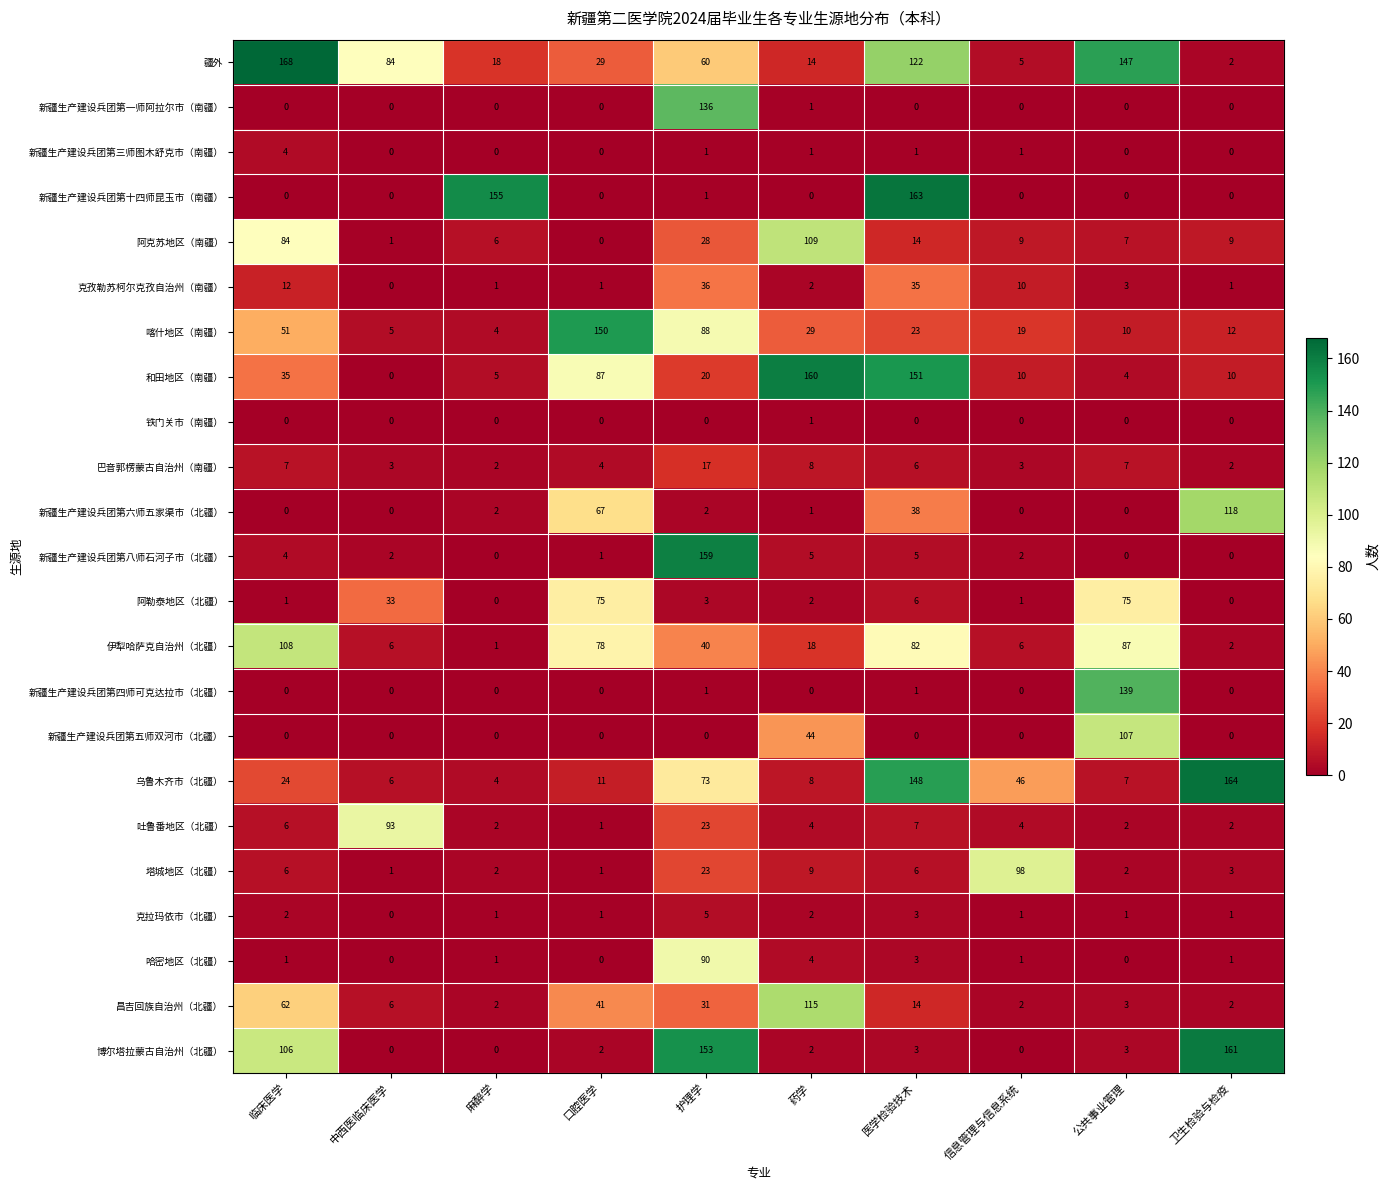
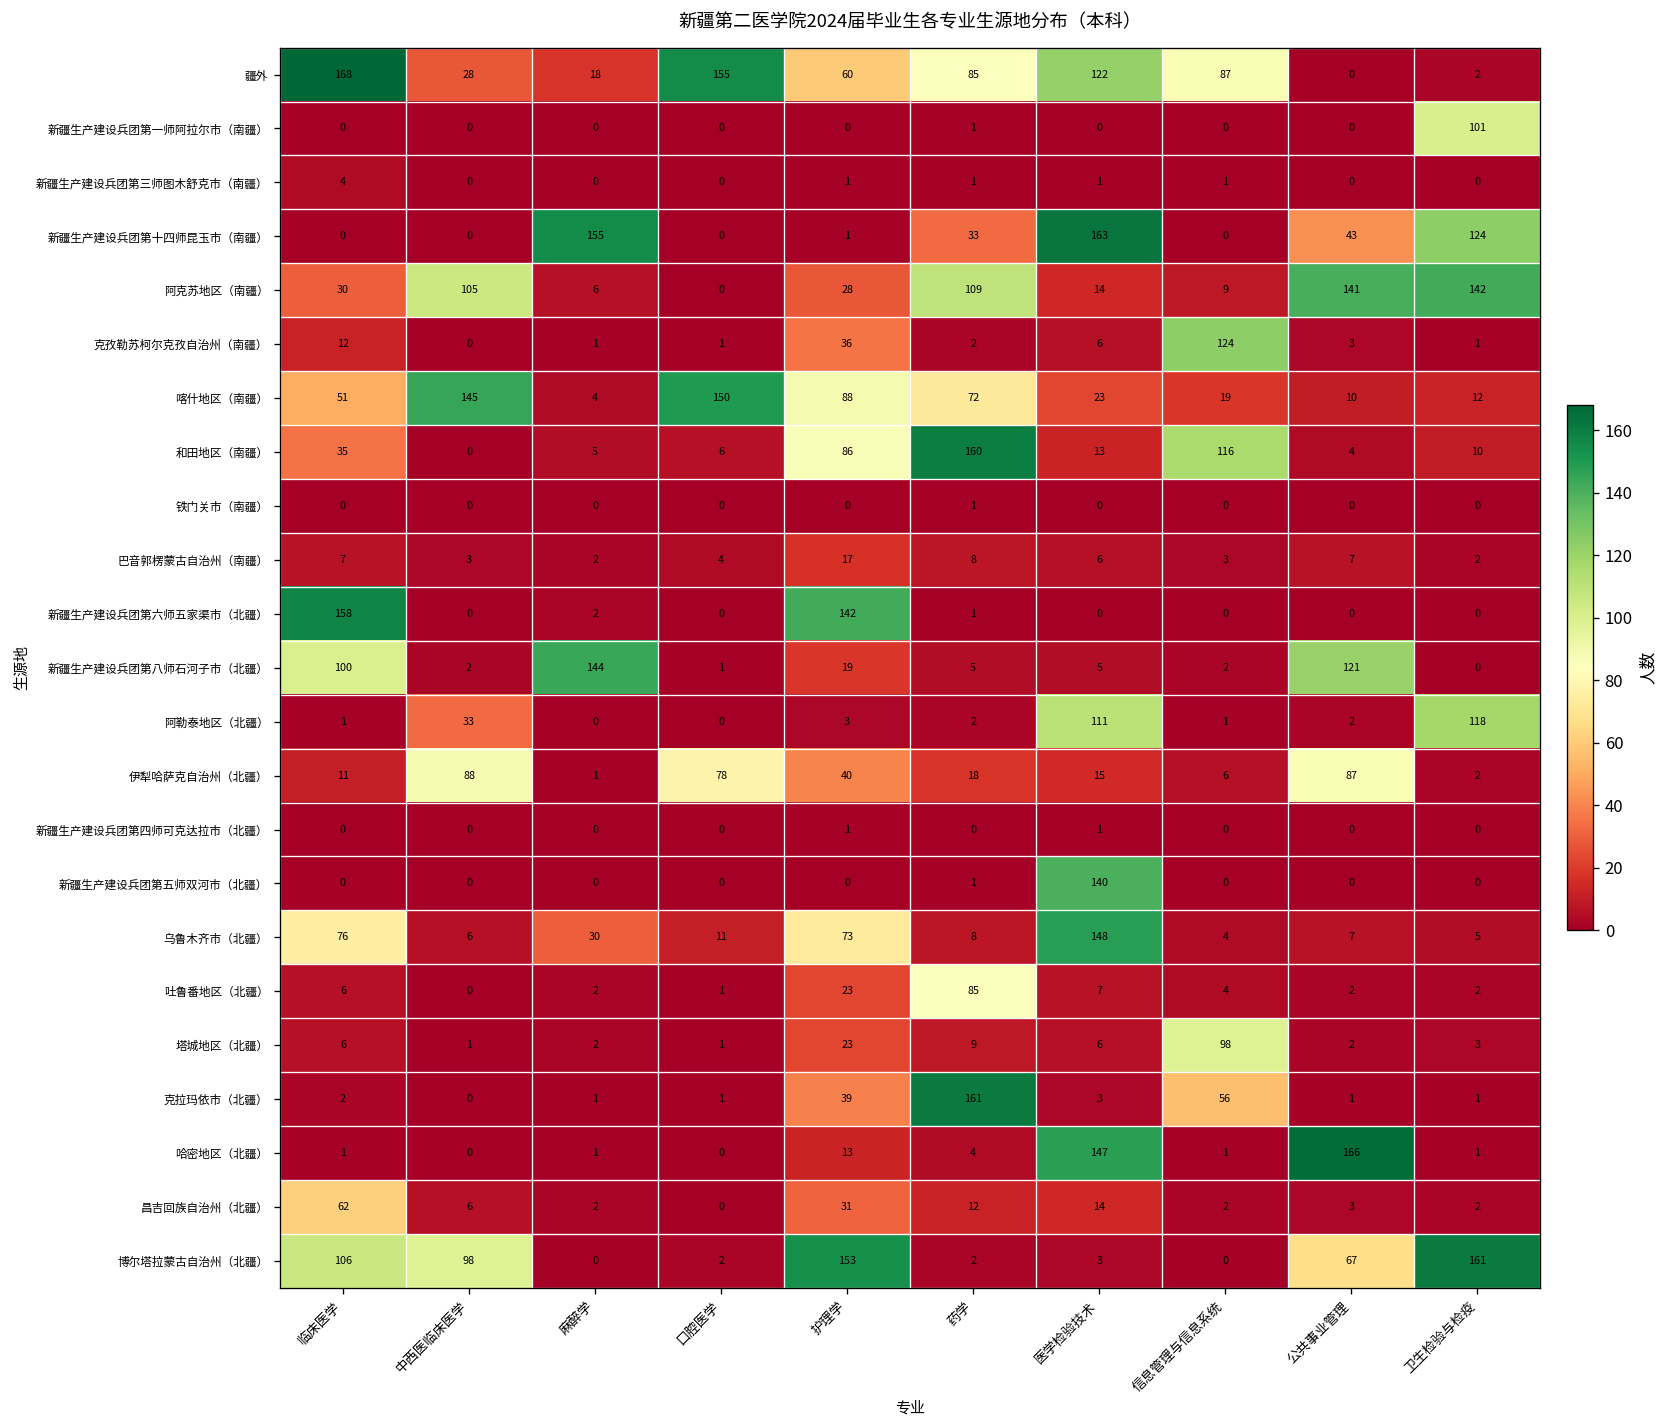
疆外, 中西医临床医学: 84 -> 28
疆外, 口腔医学: 29 -> 155
疆外, 药学: 14 -> 85
疆外, 信息管理与信息系统: 5 -> 87
疆外, 公共事业管理: 147 -> 0
新疆生产建设兵团第一师阿拉尔市（南疆）, 护理学: 136 -> 0
新疆生产建设兵团第一师阿拉尔市（南疆）, 卫生检验与检疫: 0 -> 101
新疆生产建设兵团第十四师昆玉市（南疆）, 药学: 0 -> 33
新疆生产建设兵团第十四师昆玉市（南疆）, 公共事业管理: 0 -> 43
新疆生产建设兵团第十四师昆玉市（南疆）, 卫生检验与检疫: 0 -> 124
阿克苏地区（南疆）, 临床医学: 84 -> 30
阿克苏地区（南疆）, 中西医临床医学: 1 -> 105
阿克苏地区（南疆）, 公共事业管理: 7 -> 141
阿克苏地区（南疆）, 卫生检验与检疫: 9 -> 142
克孜勒苏柯尔克孜自治州（南疆）, 医学检验技术: 35 -> 6
克孜勒苏柯尔克孜自治州（南疆）, 信息管理与信息系统: 10 -> 124
喀什地区（南疆）, 中西医临床医学: 5 -> 145
喀什地区（南疆）, 药学: 29 -> 72
和田地区（南疆）, 口腔医学: 87 -> 6
和田地区（南疆）, 护理学: 20 -> 86
和田地区（南疆）, 医学检验技术: 151 -> 13
和田地区（南疆）, 信息管理与信息系统: 10 -> 116
新疆生产建设兵团第六师五家渠市（北疆）, 临床医学: 0 -> 158
新疆生产建设兵团第六师五家渠市（北疆）, 口腔医学: 67 -> 0
新疆生产建设兵团第六师五家渠市（北疆）, 护理学: 2 -> 142
新疆生产建设兵团第六师五家渠市（北疆）, 医学检验技术: 38 -> 0
新疆生产建设兵团第六师五家渠市（北疆）, 卫生检验与检疫: 118 -> 0
新疆生产建设兵团第八师石河子市（北疆）, 临床医学: 4 -> 100
新疆生产建设兵团第八师石河子市（北疆）, 麻醉学: 0 -> 144
新疆生产建设兵团第八师石河子市（北疆）, 护理学: 159 -> 19
新疆生产建设兵团第八师石河子市（北疆）, 公共事业管理: 0 -> 121
阿勒泰地区（北疆）, 口腔医学: 75 -> 0
阿勒泰地区（北疆）, 医学检验技术: 6 -> 111
阿勒泰地区（北疆）, 公共事业管理: 75 -> 2
阿勒泰地区（北疆）, 卫生检验与检疫: 0 -> 118
伊犁哈萨克自治州（北疆）, 临床医学: 108 -> 11
伊犁哈萨克自治州（北疆）, 中西医临床医学: 6 -> 88
伊犁哈萨克自治州（北疆）, 医学检验技术: 82 -> 15
新疆生产建设兵团第四师可克达拉市（北疆）, 公共事业管理: 139 -> 0
新疆生产建设兵团第五师双河市（北疆）, 药学: 44 -> 1
新疆生产建设兵团第五师双河市（北疆）, 医学检验技术: 0 -> 140
新疆生产建设兵团第五师双河市（北疆）, 公共事业管理: 107 -> 0
乌鲁木齐市（北疆）, 临床医学: 24 -> 76
乌鲁木齐市（北疆）, 麻醉学: 4 -> 30
乌鲁木齐市（北疆）, 信息管理与信息系统: 46 -> 4
乌鲁木齐市（北疆）, 卫生检验与检疫: 164 -> 5
吐鲁番地区（北疆）, 中西医临床医学: 93 -> 0
吐鲁番地区（北疆）, 药学: 4 -> 85
克拉玛依市（北疆）, 护理学: 5 -> 39
克拉玛依市（北疆）, 药学: 2 -> 161
克拉玛依市（北疆）, 信息管理与信息系统: 1 -> 56
哈密地区（北疆）, 护理学: 90 -> 13
哈密地区（北疆）, 医学检验技术: 3 -> 147
哈密地区（北疆）, 公共事业管理: 0 -> 166
昌吉回族自治州（北疆）, 口腔医学: 41 -> 0
昌吉回族自治州（北疆）, 药学: 115 -> 12
博尔塔拉蒙古自治州（北疆）, 中西医临床医学: 0 -> 98
博尔塔拉蒙古自治州（北疆）, 公共事业管理: 3 -> 67
